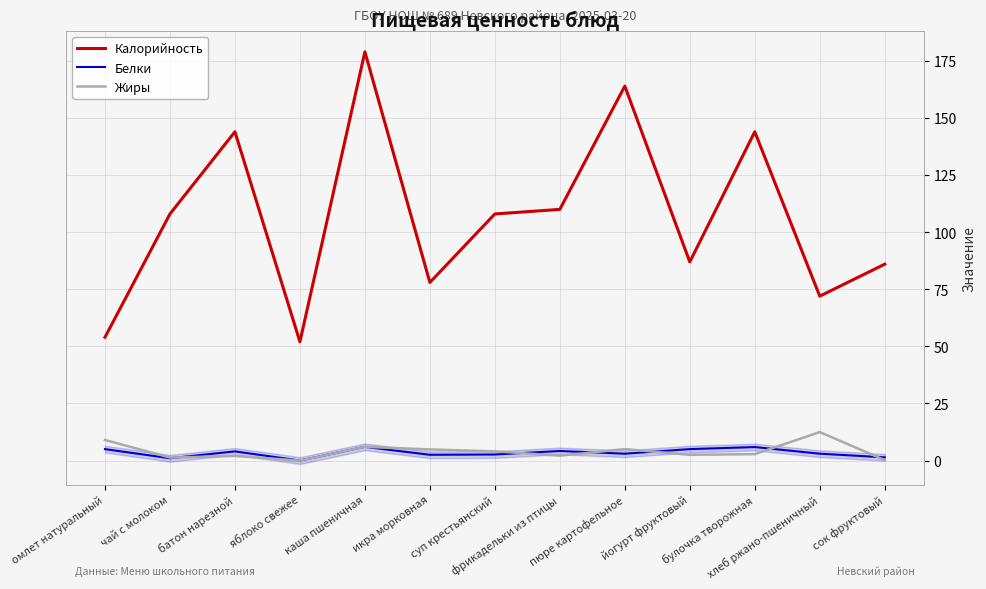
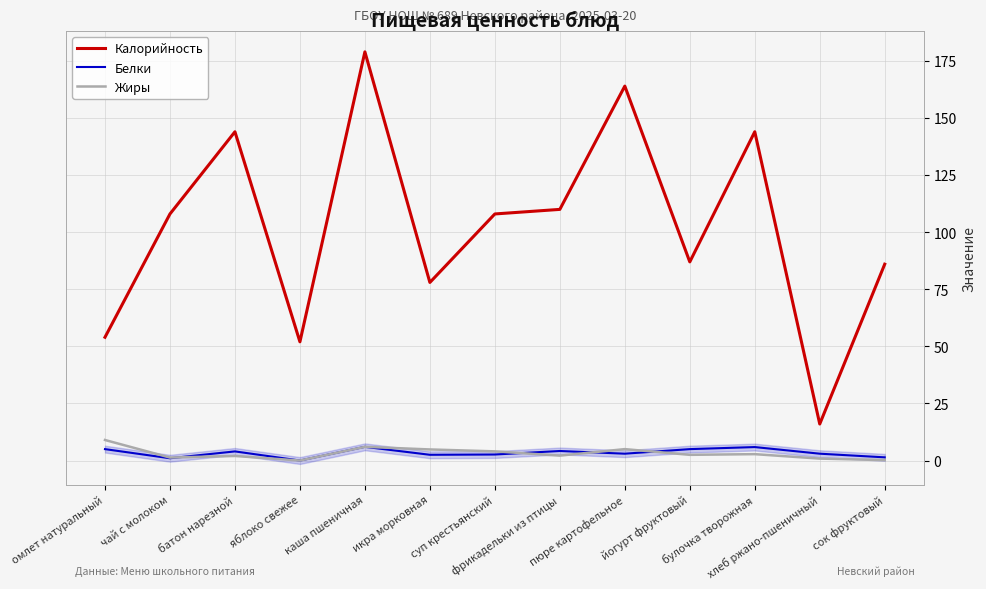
Калорийность, хлеб ржано-пшеничный: 72 -> 16
Жиры, хлеб ржано-пшеничный: 12 -> 1
